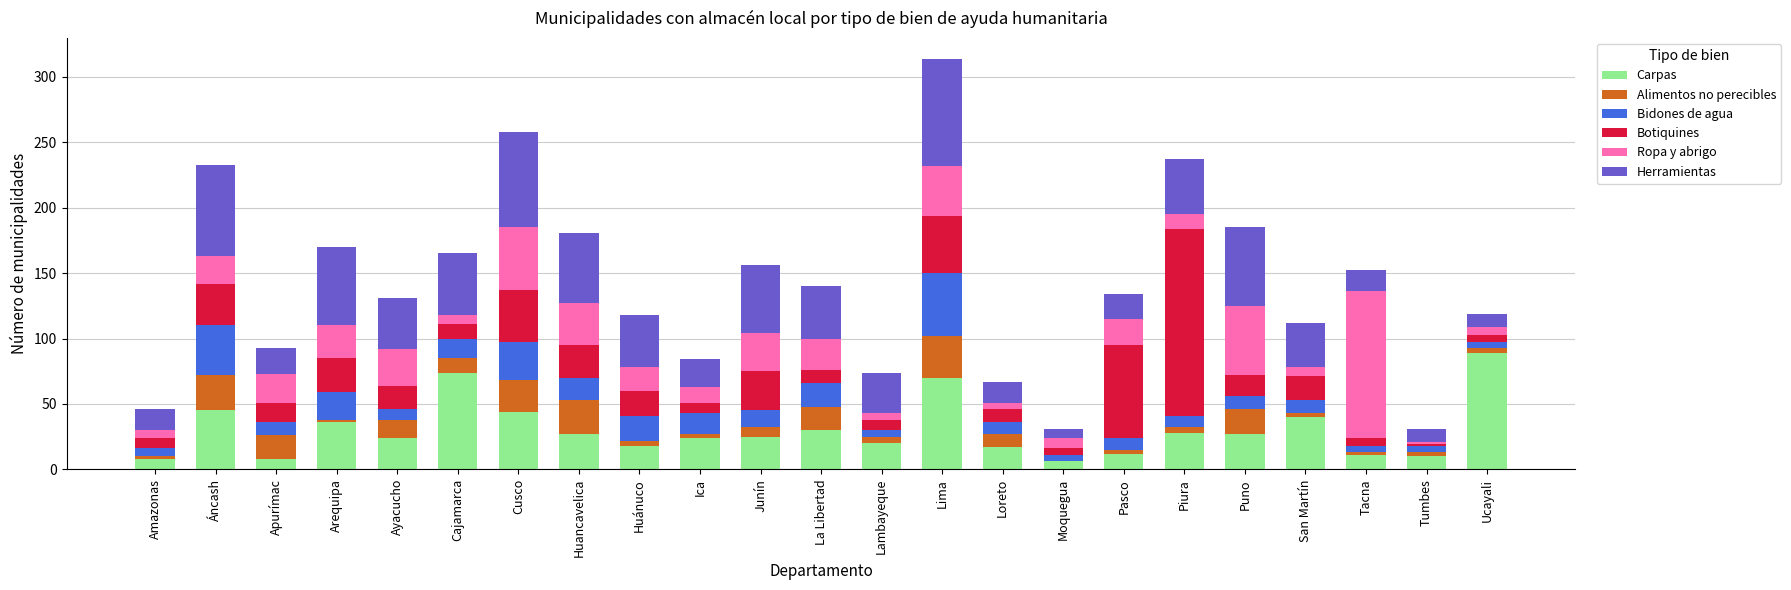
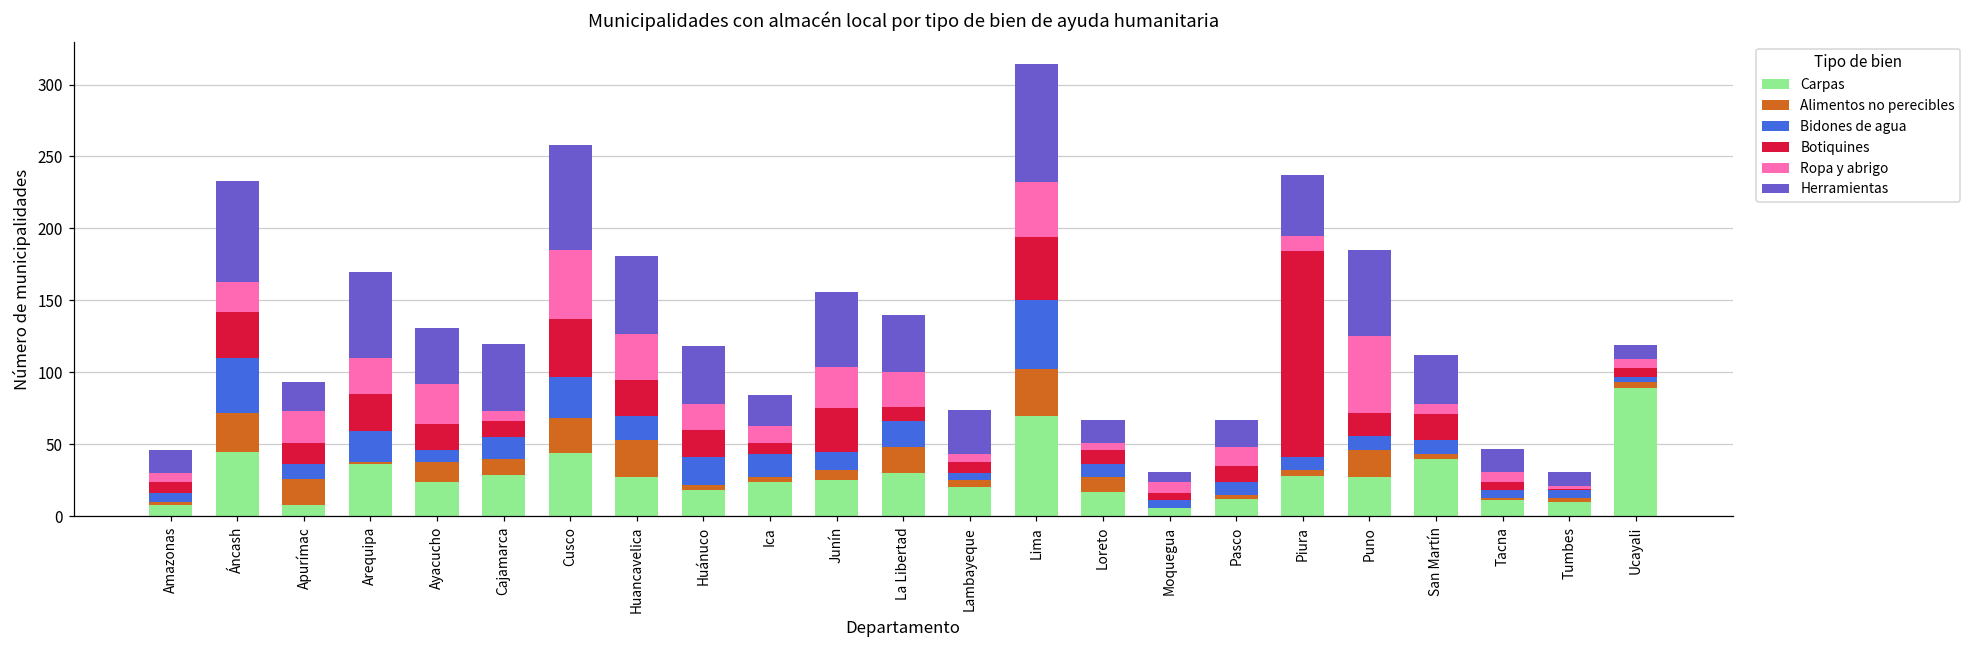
Carpas, Cajamarca: 74 -> 29
Botiquines, Pasco: 71 -> 11
Ropa y abrigo, Pasco: 20 -> 13
Ropa y abrigo, Tacna: 112 -> 7
